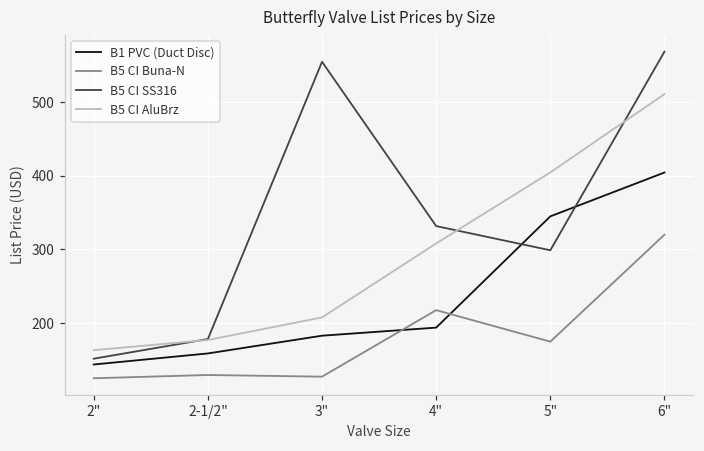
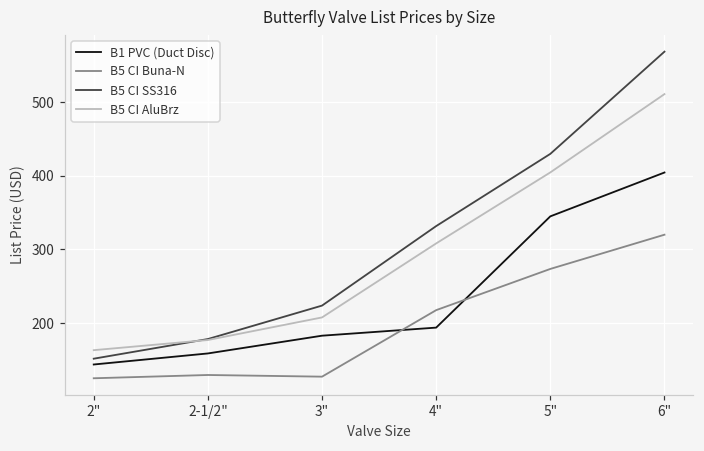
B5 CI SS316, 3": 560 -> 220
B5 CI Buna-N, 5": 170 -> 270
B5 CI SS316, 5": 300 -> 430
